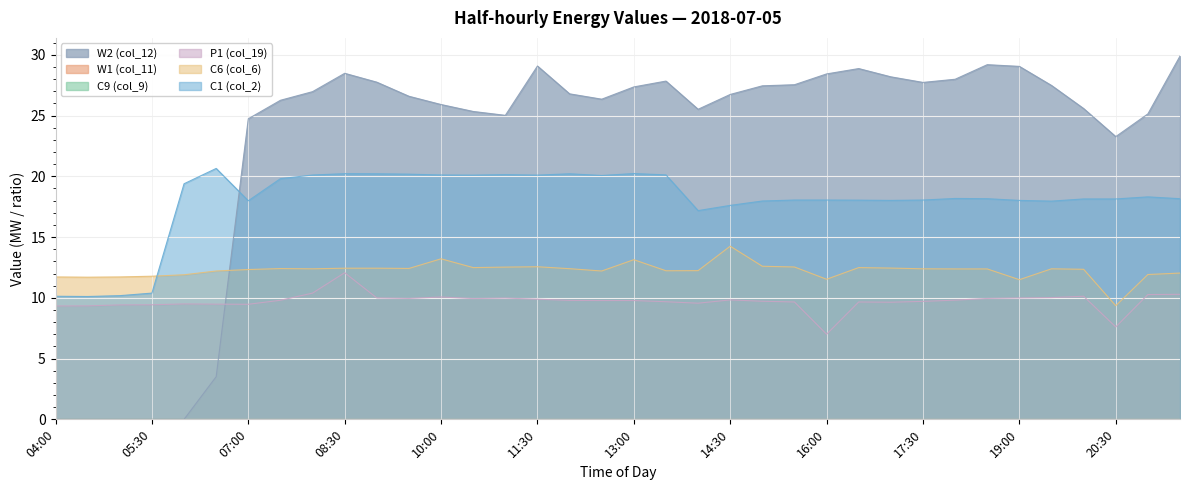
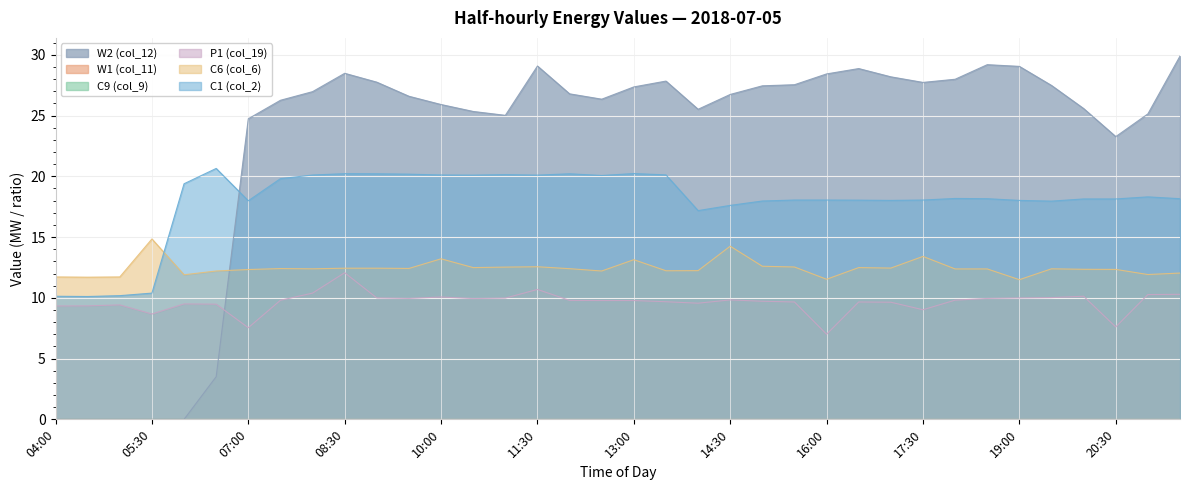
P1 (col_19), 05:30: 9.4 -> 8.7
C6 (col_6), 05:30: 11.8 -> 14.8
P1 (col_19), 07:00: 9.5 -> 7.5
P1 (col_19), 11:30: 9.9 -> 10.7
P1 (col_19), 17:30: 9.7 -> 9.0
C6 (col_6), 17:30: 12.4 -> 13.4
C6 (col_6), 20:30: 9.4 -> 12.3
